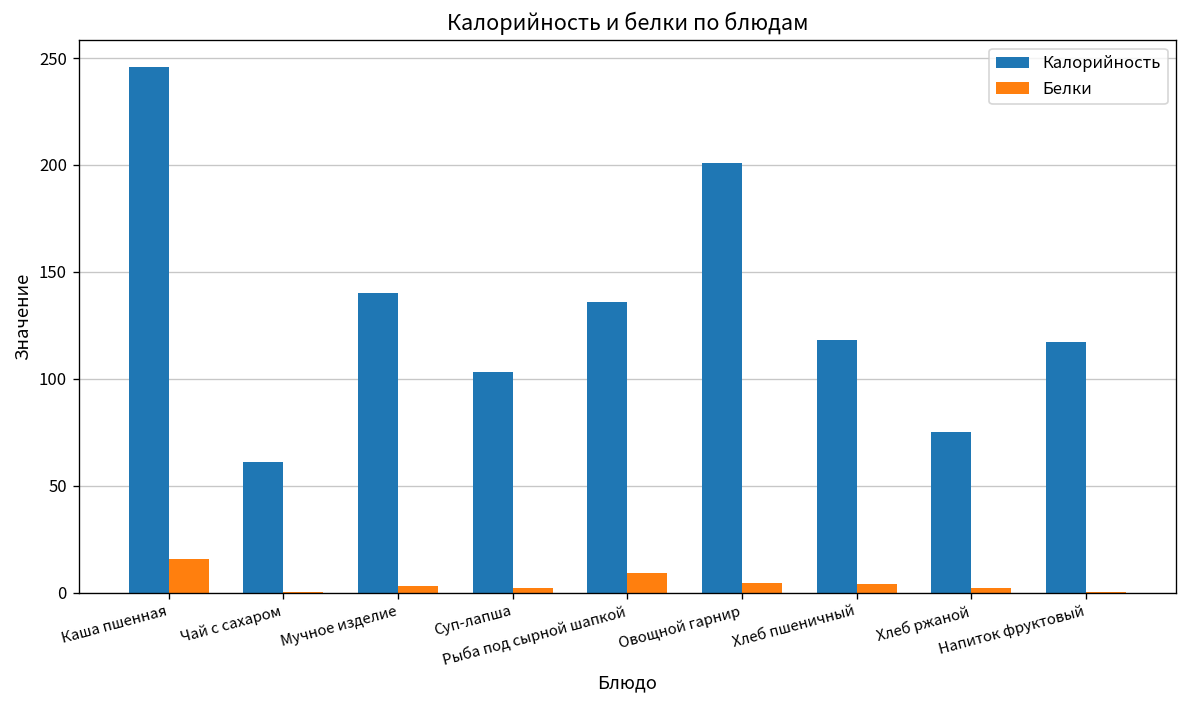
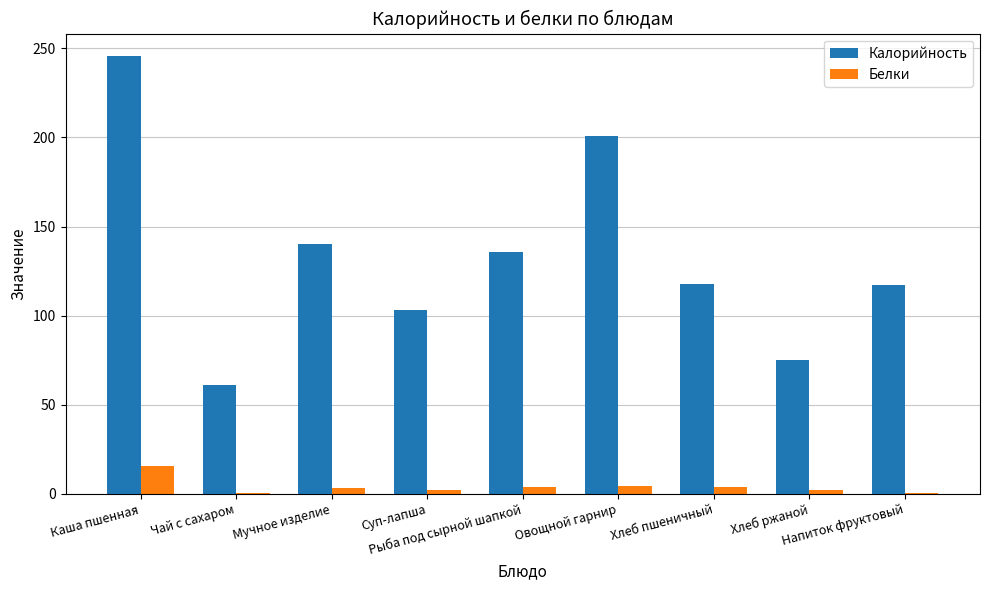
Белки, Рыба под сырной шапкой: 9 -> 4
